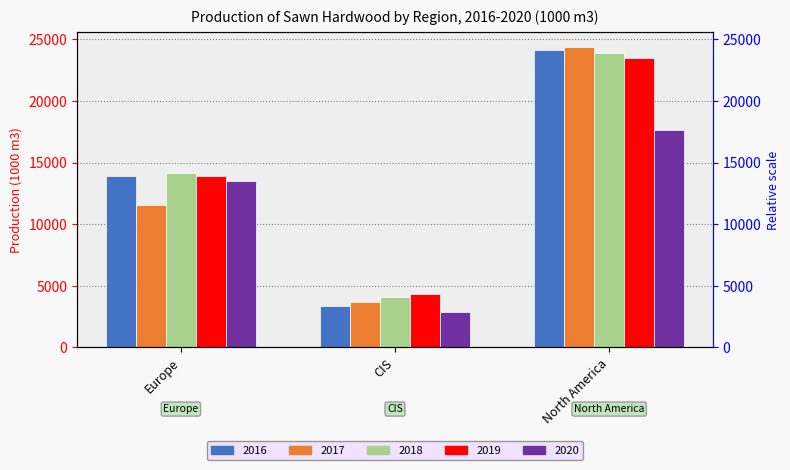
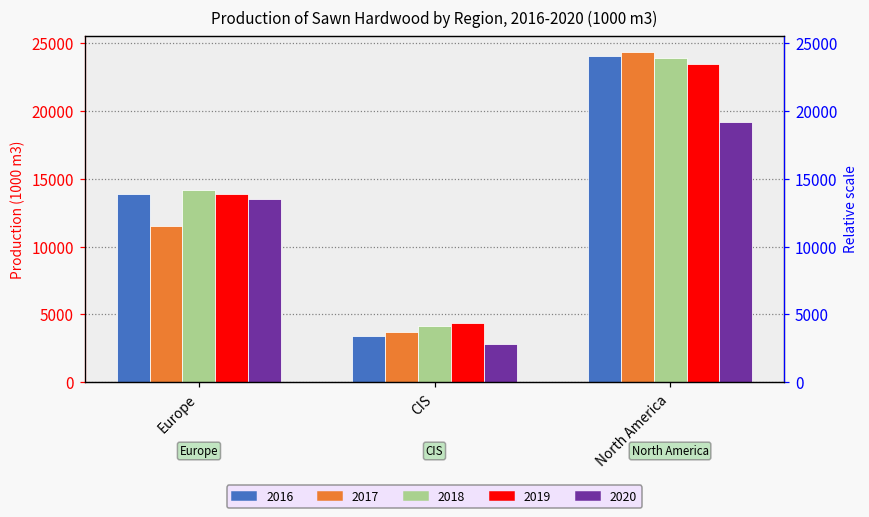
2020, North America: 17700 -> 19200
